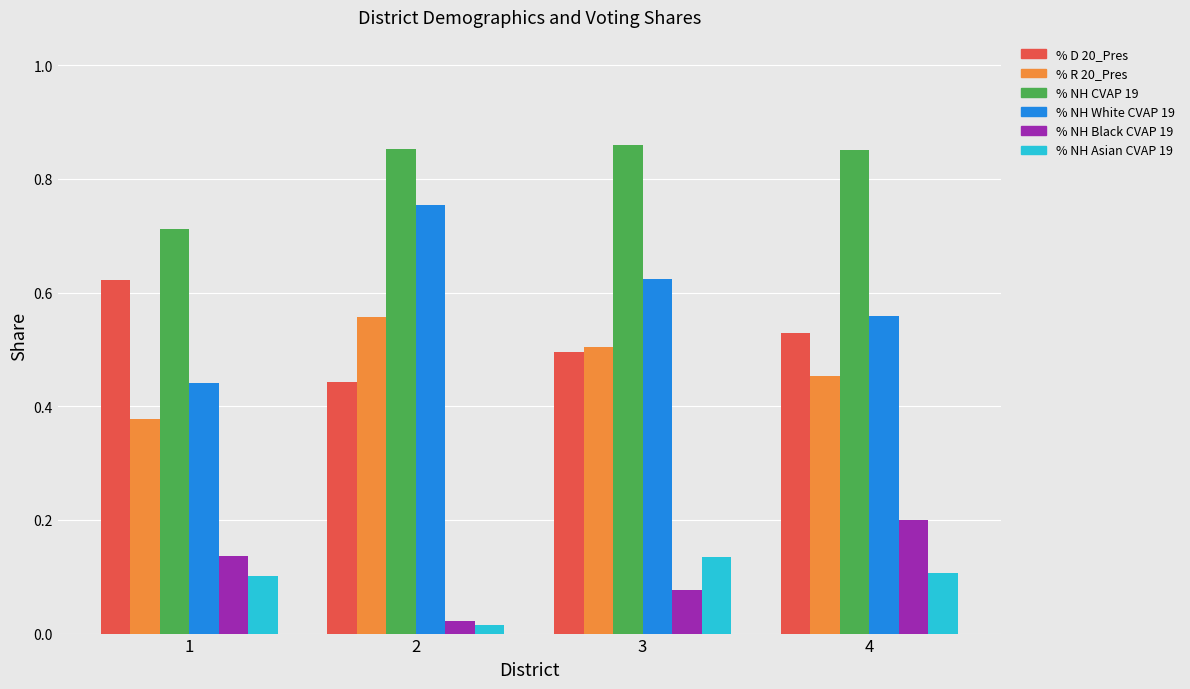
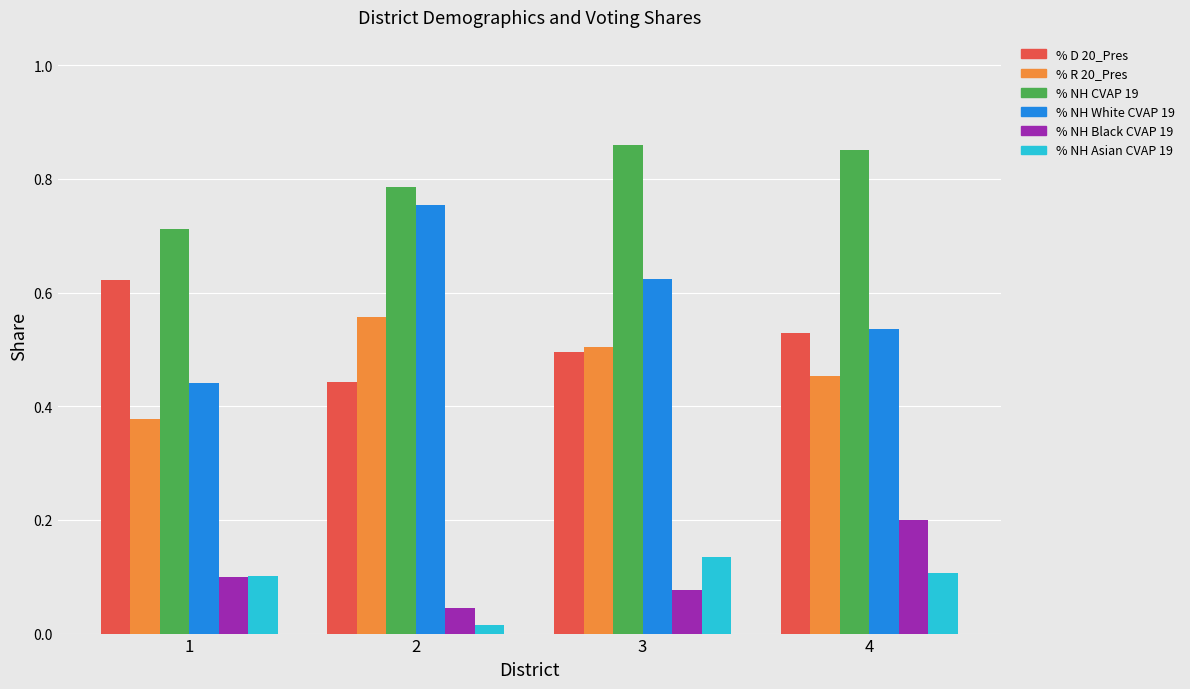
% NH Black CVAP 19, 1: 0.14 -> 0.10
% NH CVAP 19, 2: 0.85 -> 0.79
% NH Black CVAP 19, 2: 0.02 -> 0.05
% NH White CVAP 19, 4: 0.56 -> 0.54
